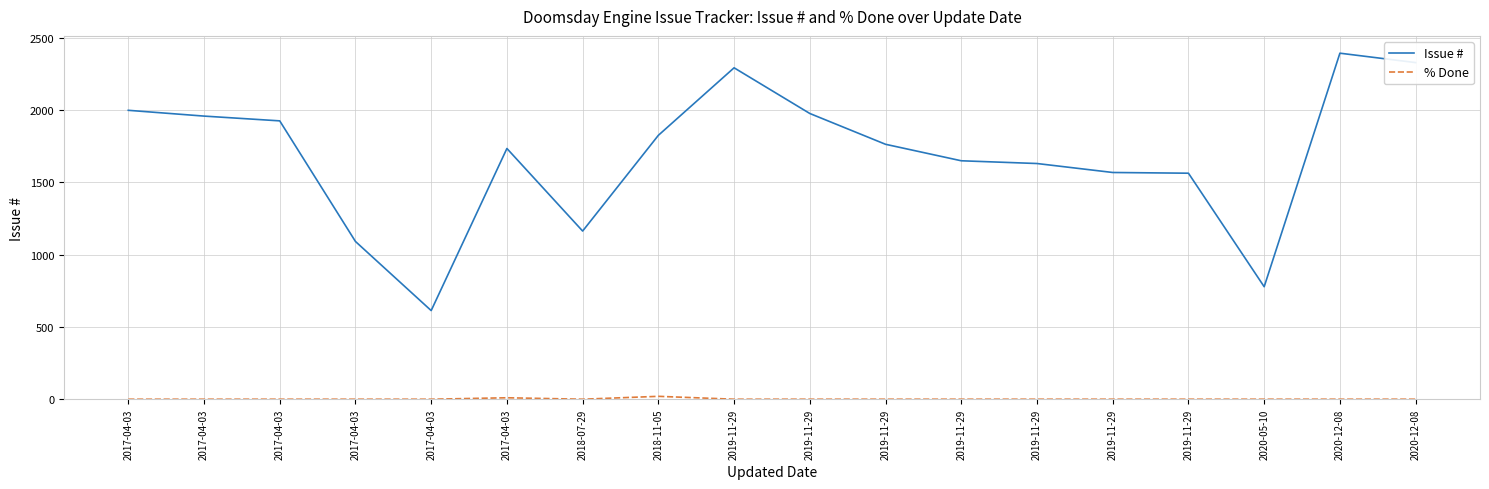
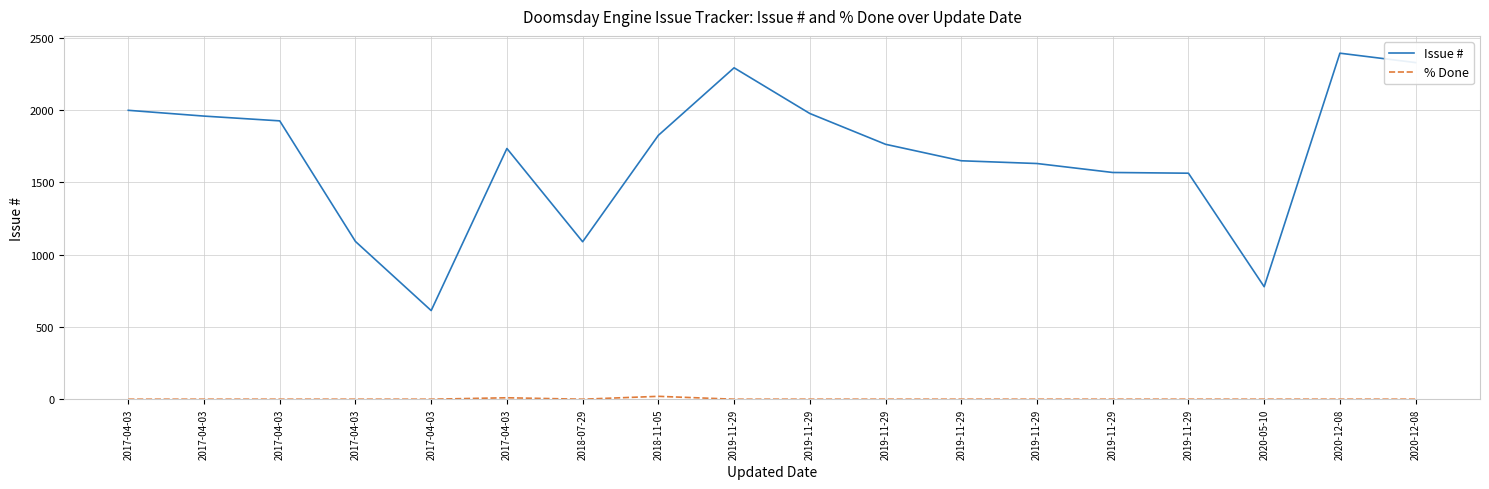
Issue #, 2018-07-29: 1160 -> 1090
